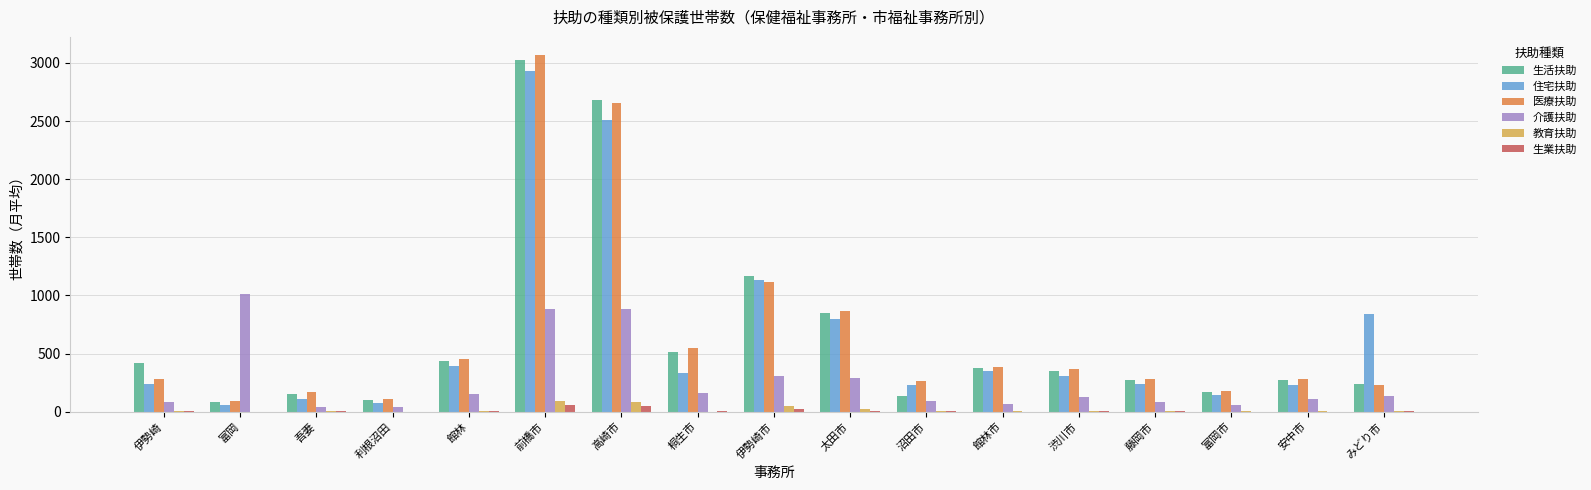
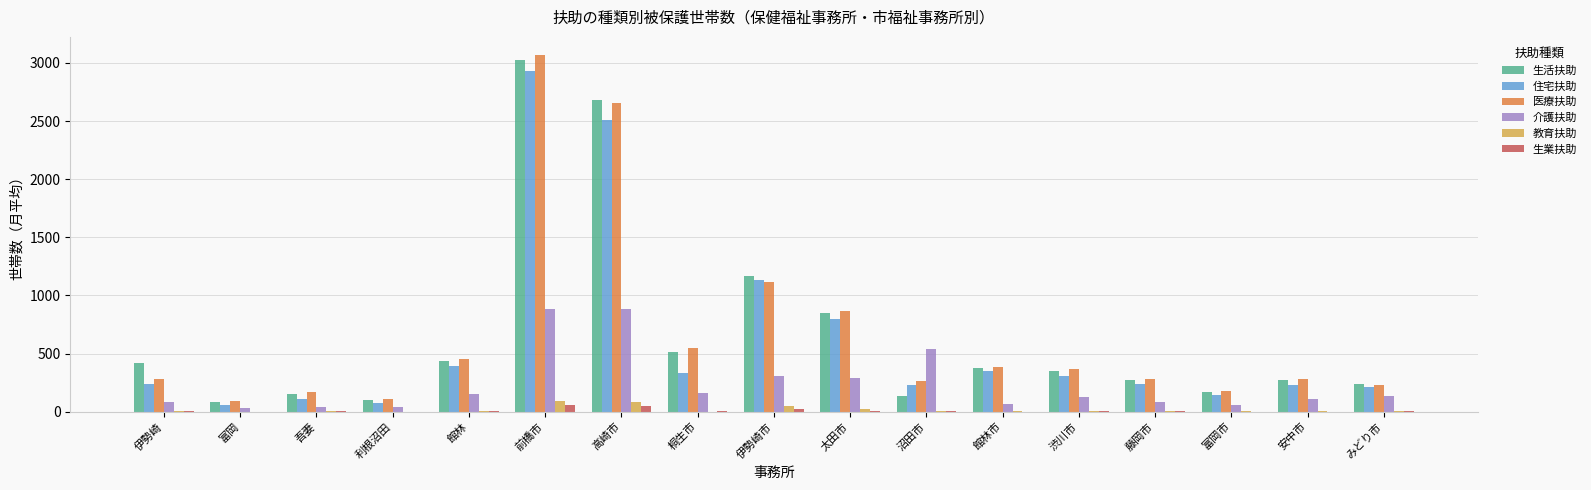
介護扶助, 富岡: 1010 -> 30
介護扶助, 沼田市: 100 -> 540
住宅扶助, みどり市: 840 -> 220
